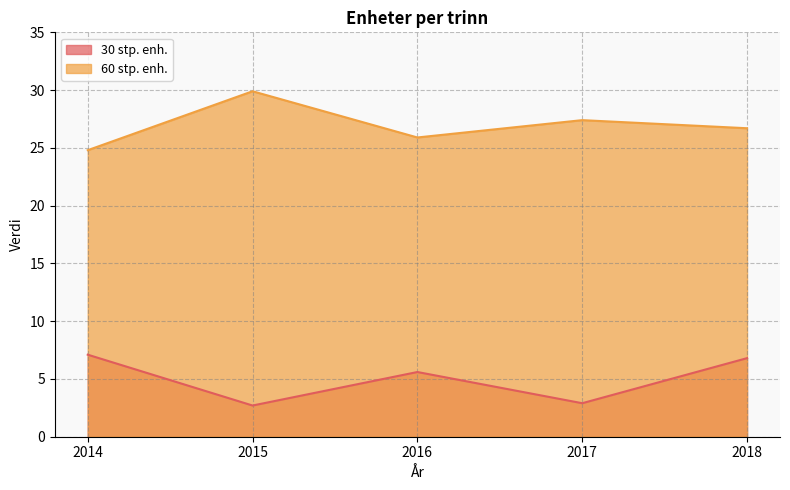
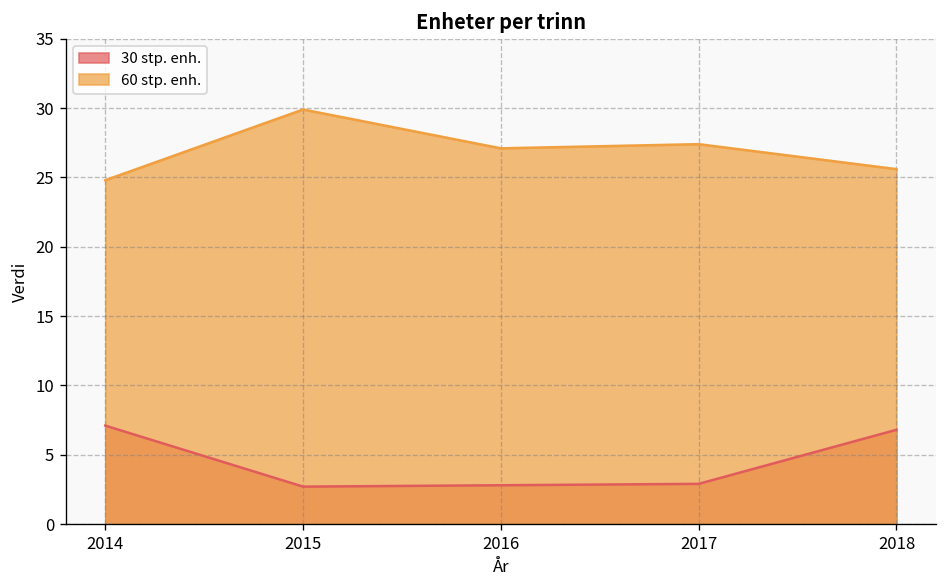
30 stp. enh., 2016: 5.6 -> 2.8
60 stp. enh., 2016: 25.9 -> 27.1
60 stp. enh., 2018: 26.7 -> 25.6
